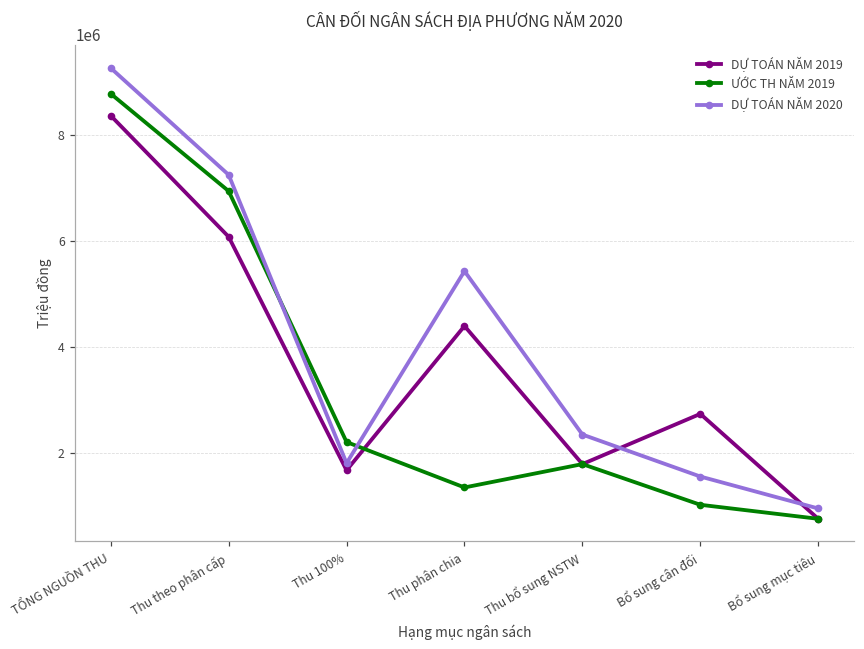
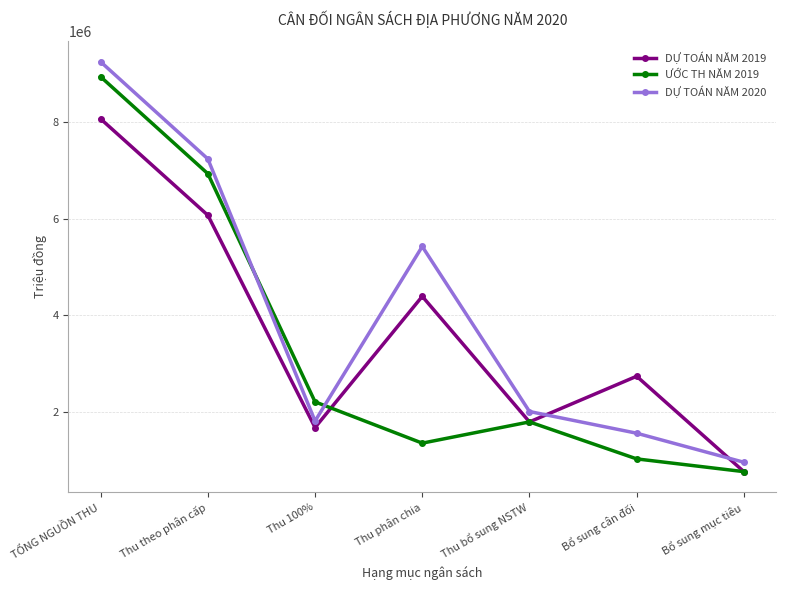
DỰ TOÁN NĂM 2019, TỔNG NGUỒN THU: 8400000 -> 8100000
ƯỚC TH NĂM 2019, TỔNG NGUỒN THU: 8800000 -> 8900000
DỰ TOÁN NĂM 2020, Thu bổ sung NSTW: 2400000 -> 2000000
